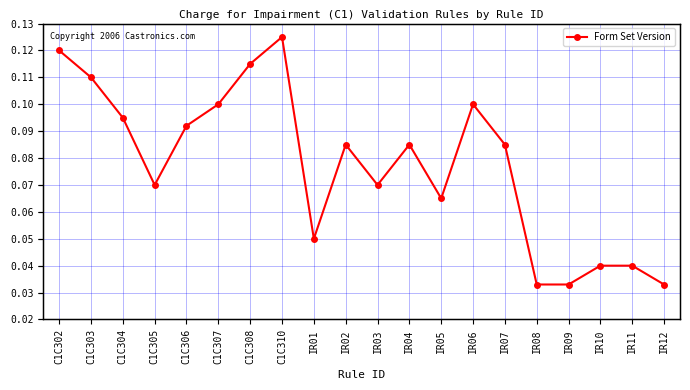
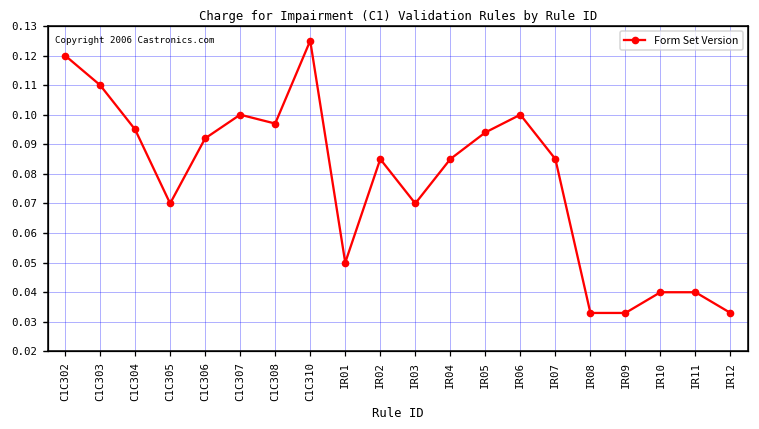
C1C308: 0.115 -> 0.097
IR05: 0.065 -> 0.094
